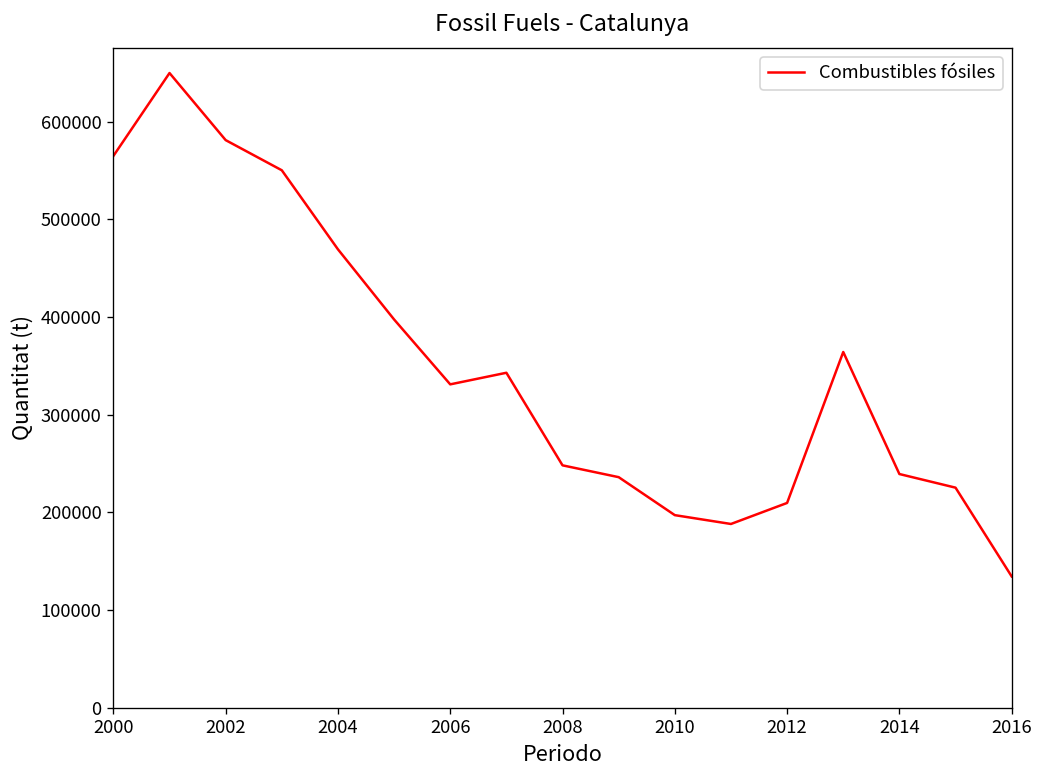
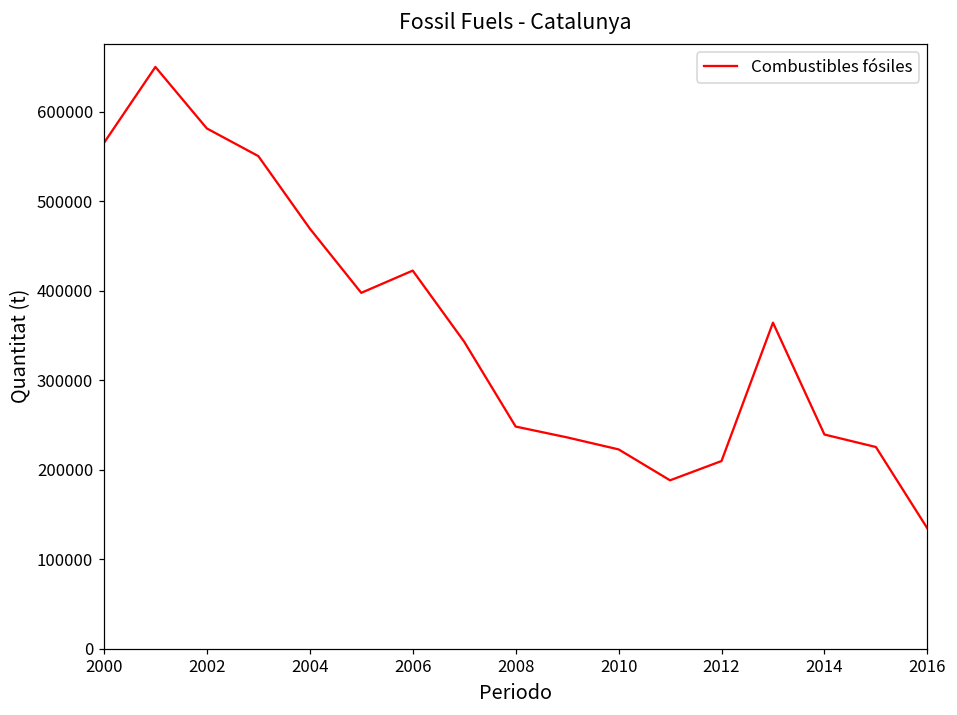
2006: 330000 -> 420000
2010: 200000 -> 220000
